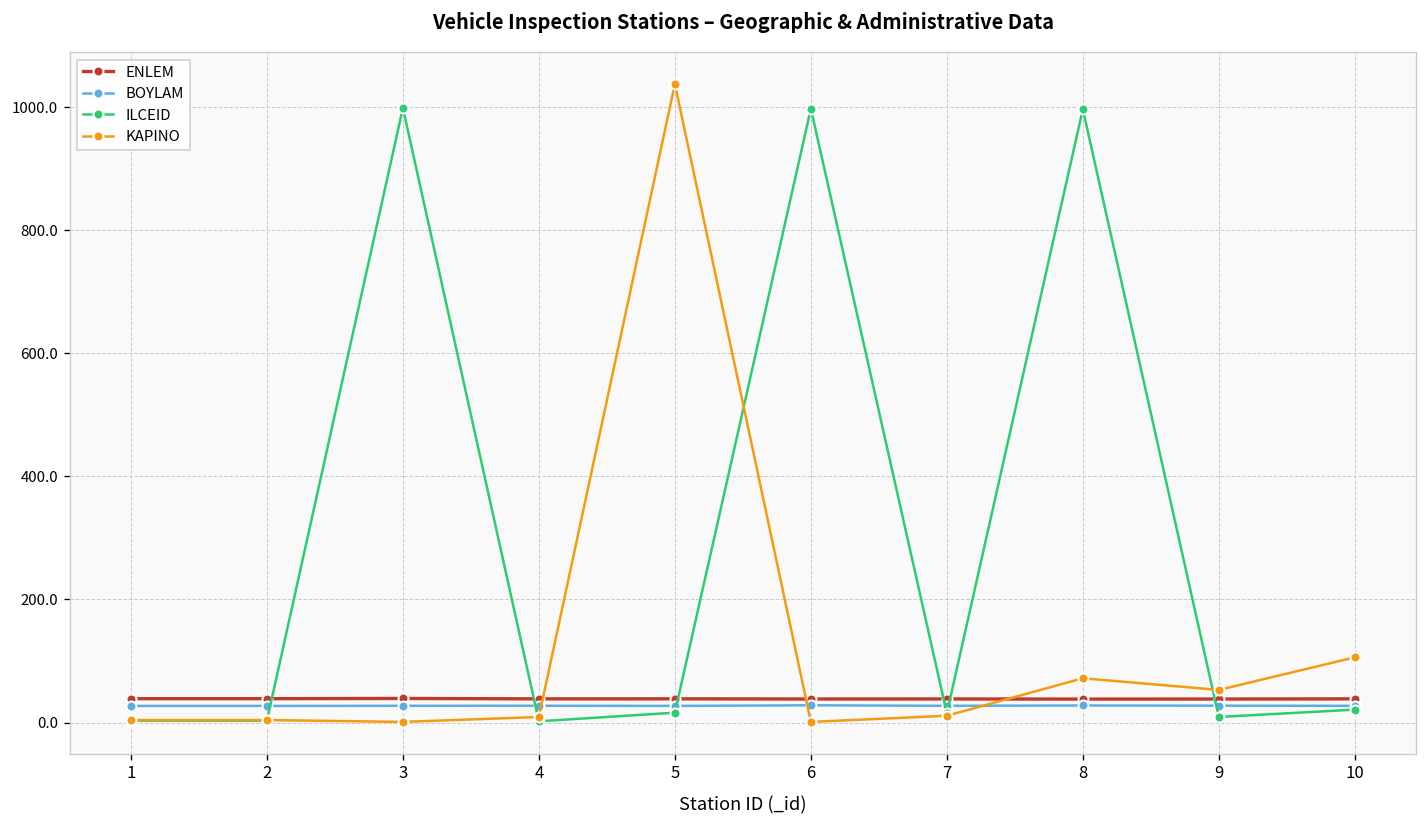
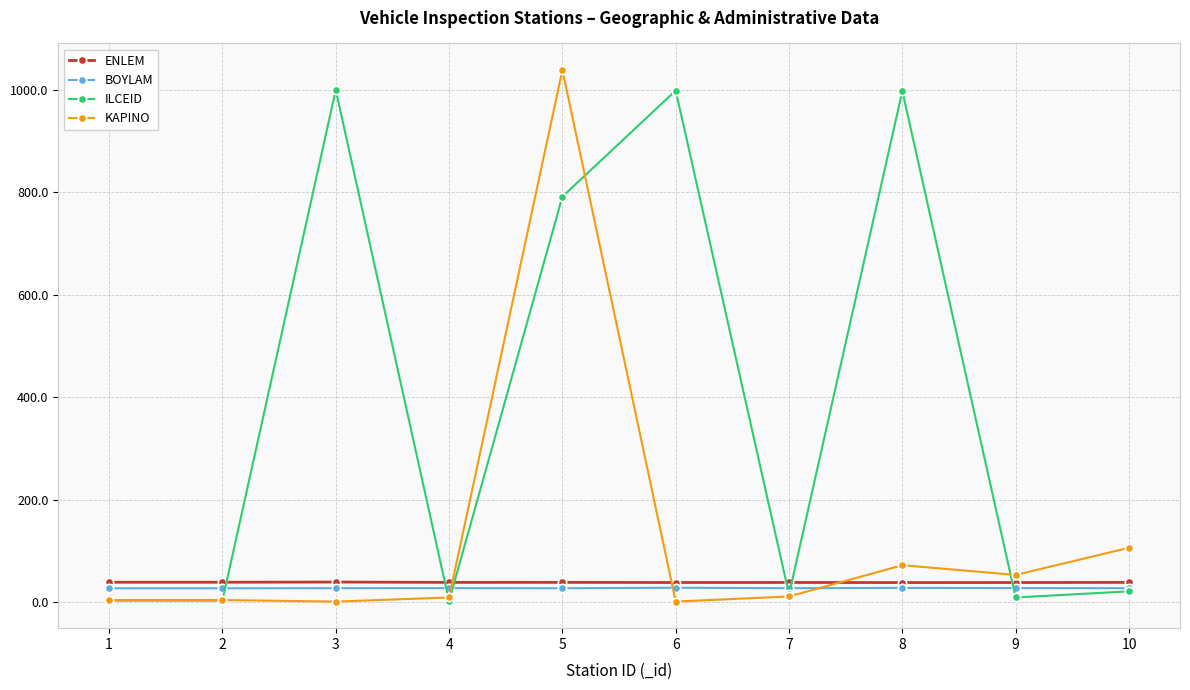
ILCEID, 5: 20 -> 790
